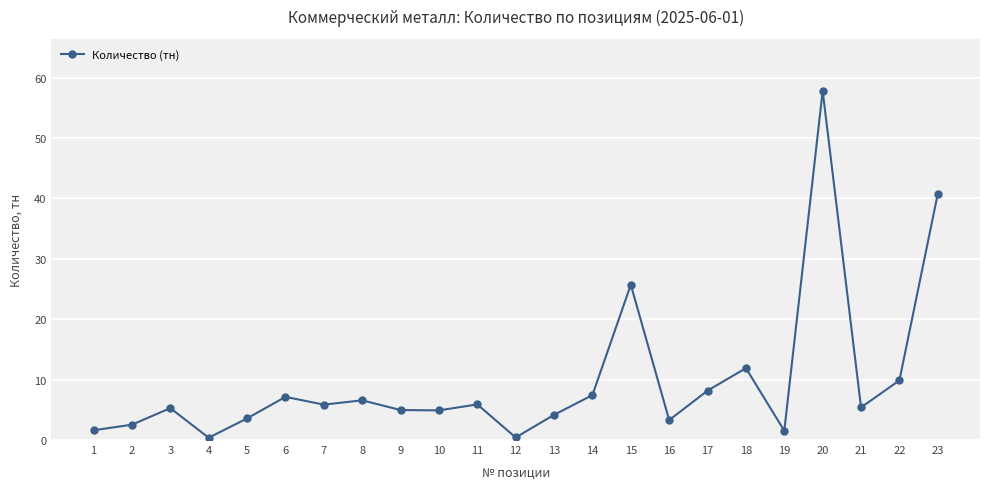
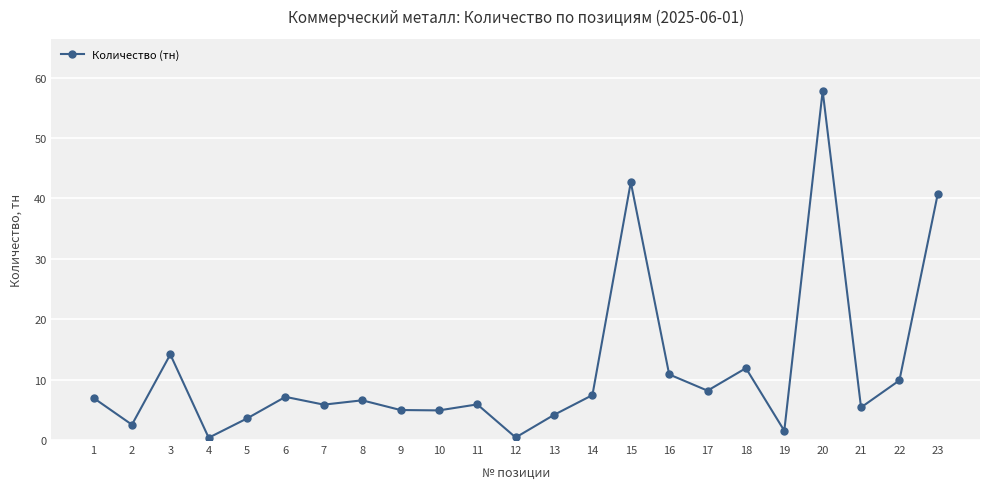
1: 2 -> 7
3: 5 -> 14
15: 26 -> 43
16: 3 -> 11
